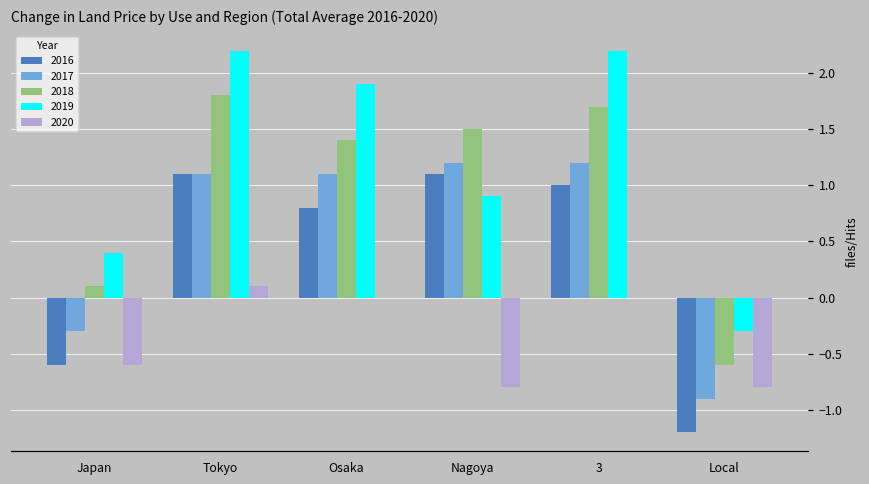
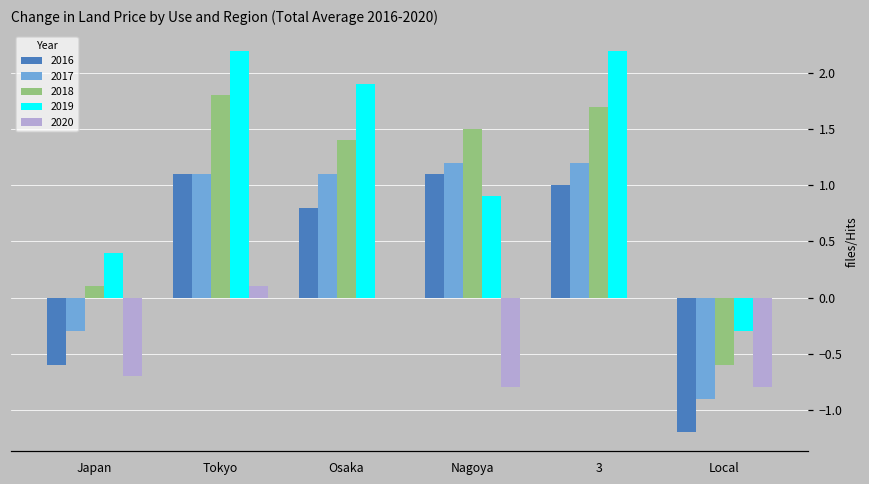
2020, Japan: -0.6 -> -0.7
